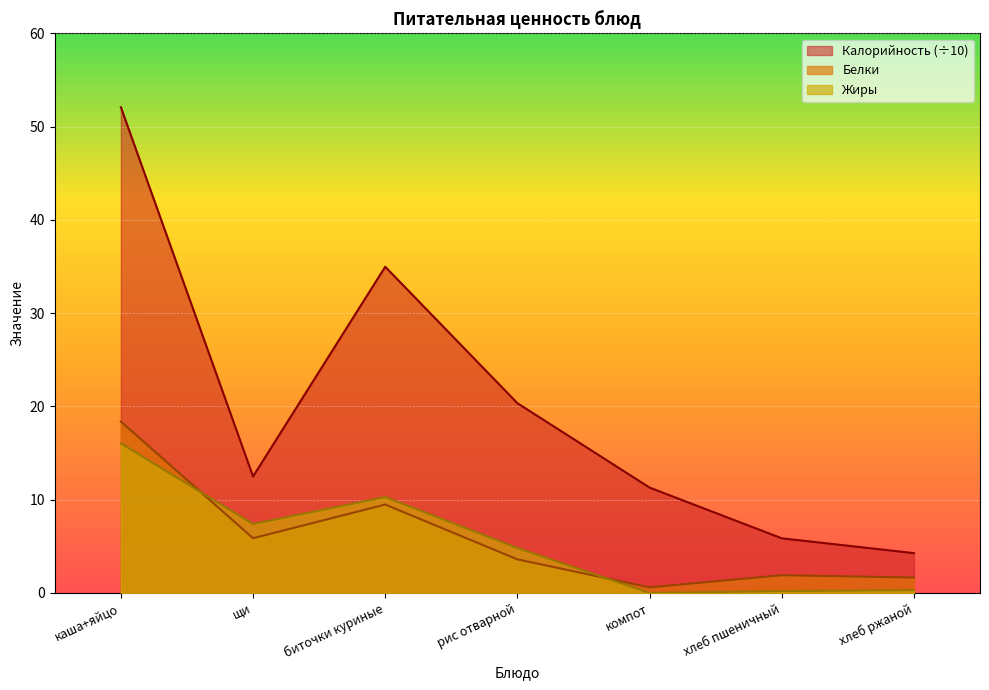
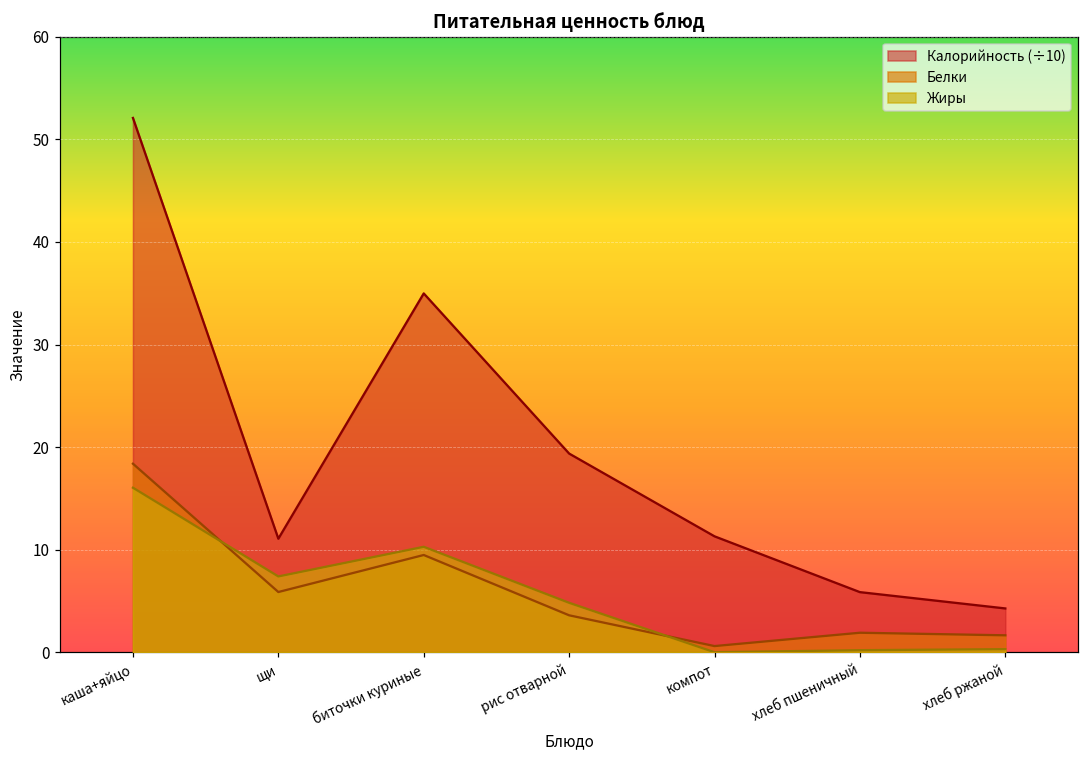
Калорийность (÷10), щи: 12 -> 11
Калорийность (÷10), рис отварной: 20 -> 19
